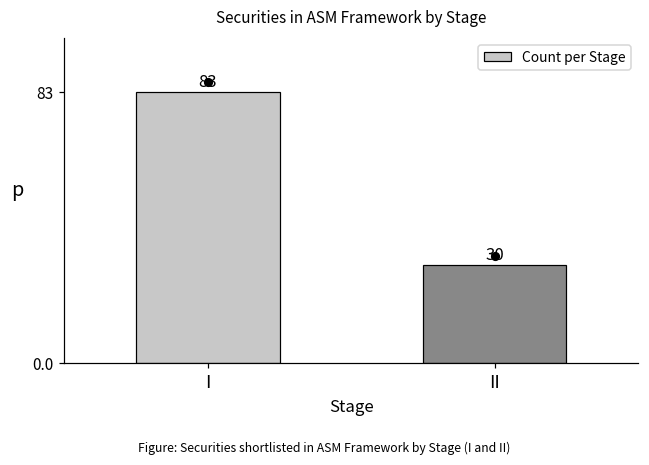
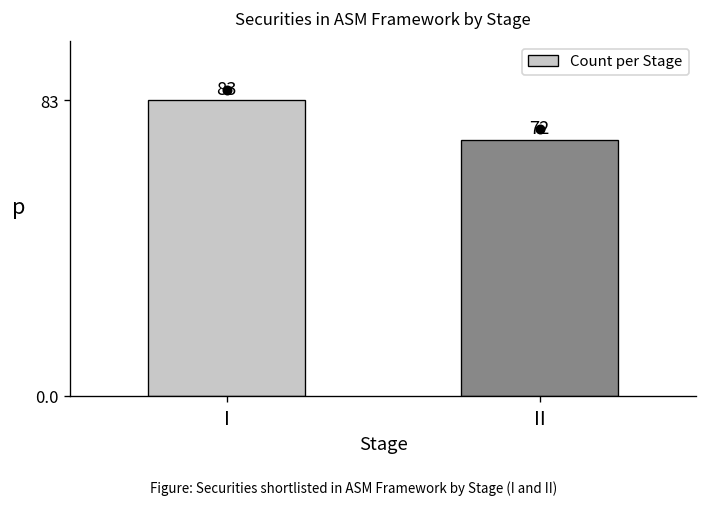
Count per Stage, II: 30 -> 72
